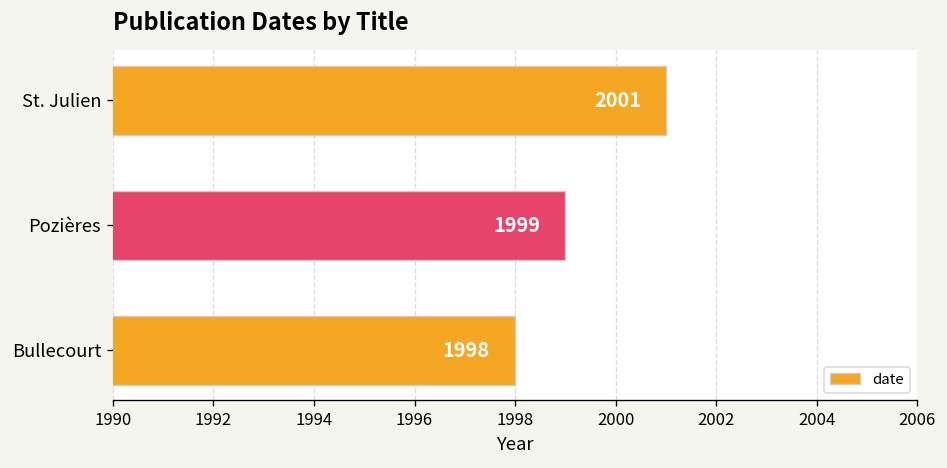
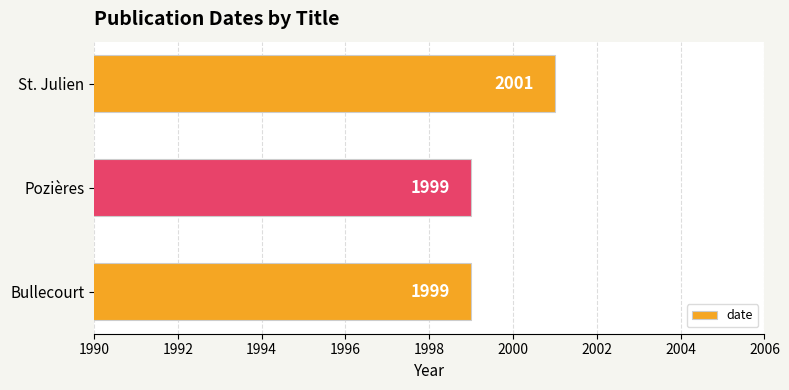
Bullecourt: 1998 -> 1999
